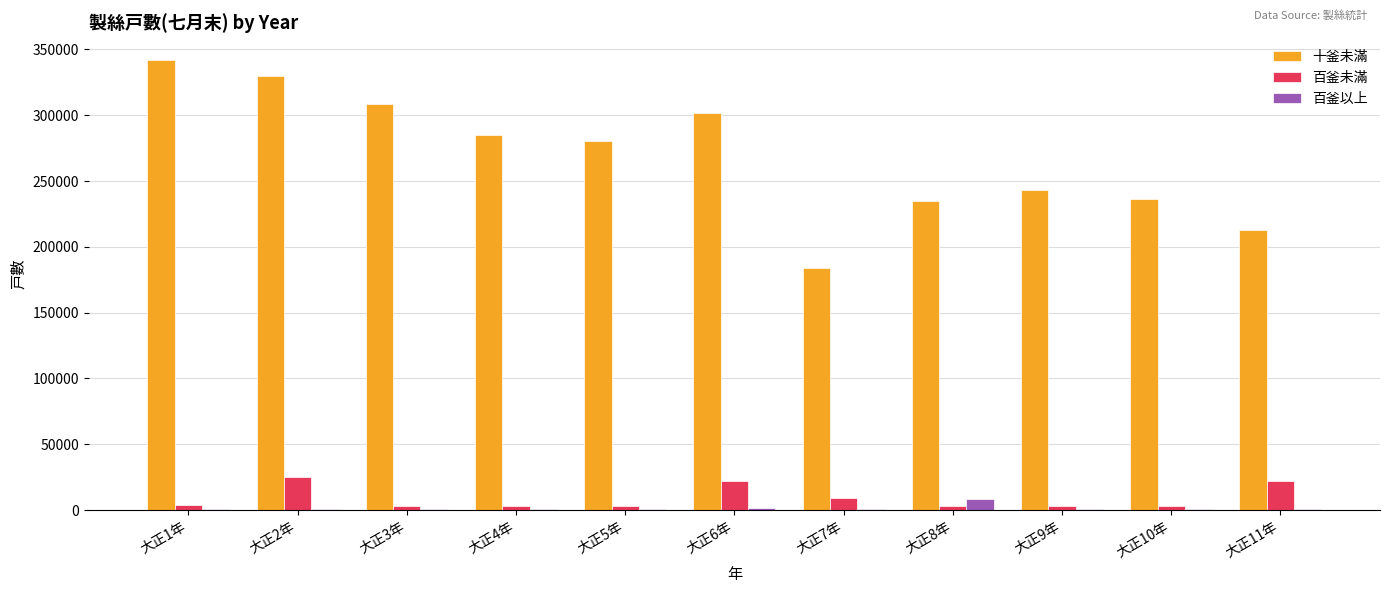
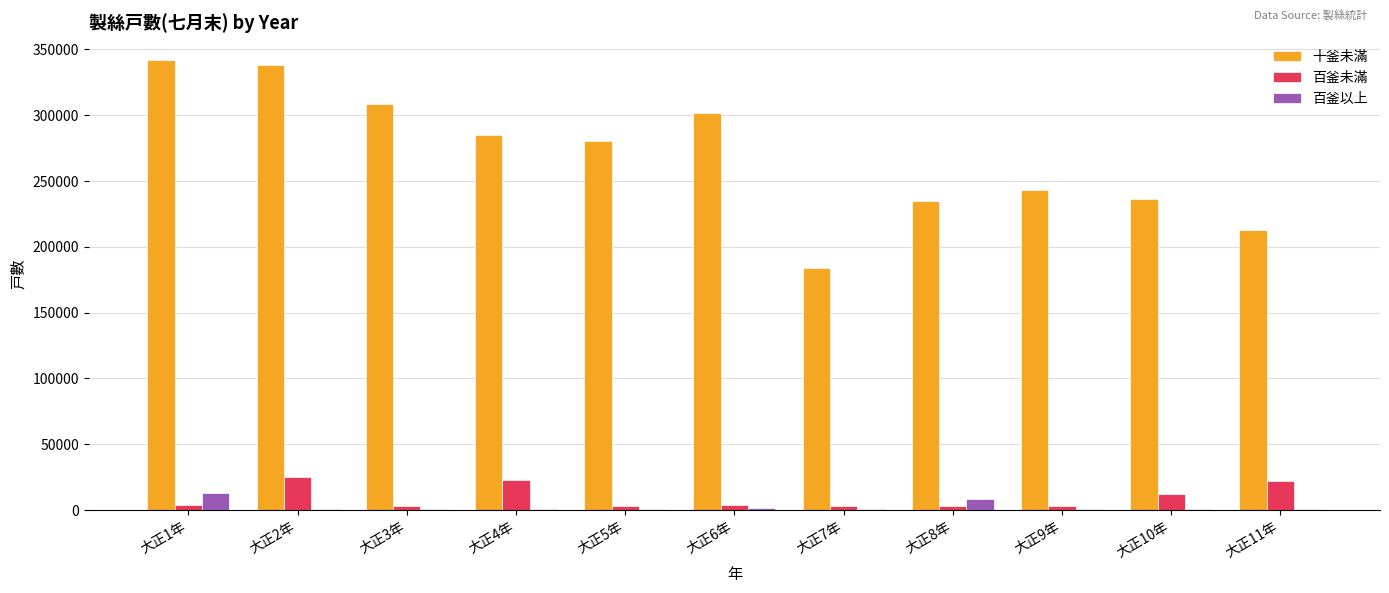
百釜以上, 大正1年: 1000 -> 13000
十釜未滿, 大正2年: 329000 -> 338000
百釜未滿, 大正4年: 3000 -> 22000
百釜未滿, 大正6年: 22000 -> 4000
百釜未滿, 大正7年: 9000 -> 3000
百釜未滿, 大正10年: 3000 -> 12000
